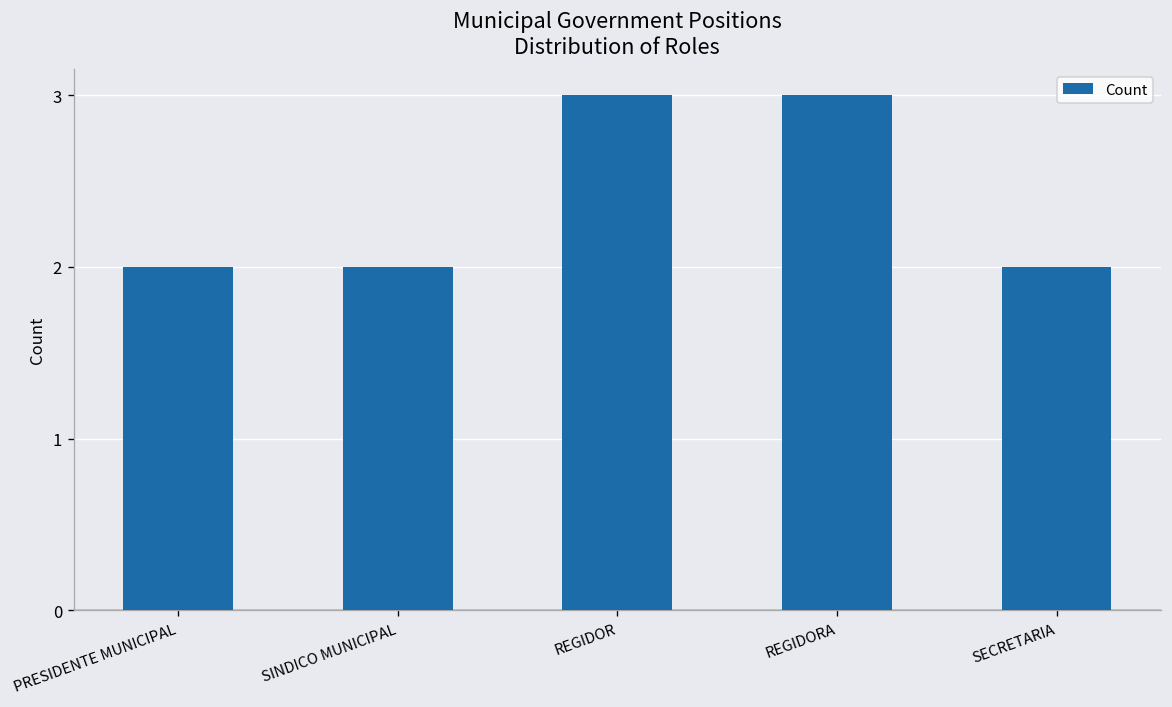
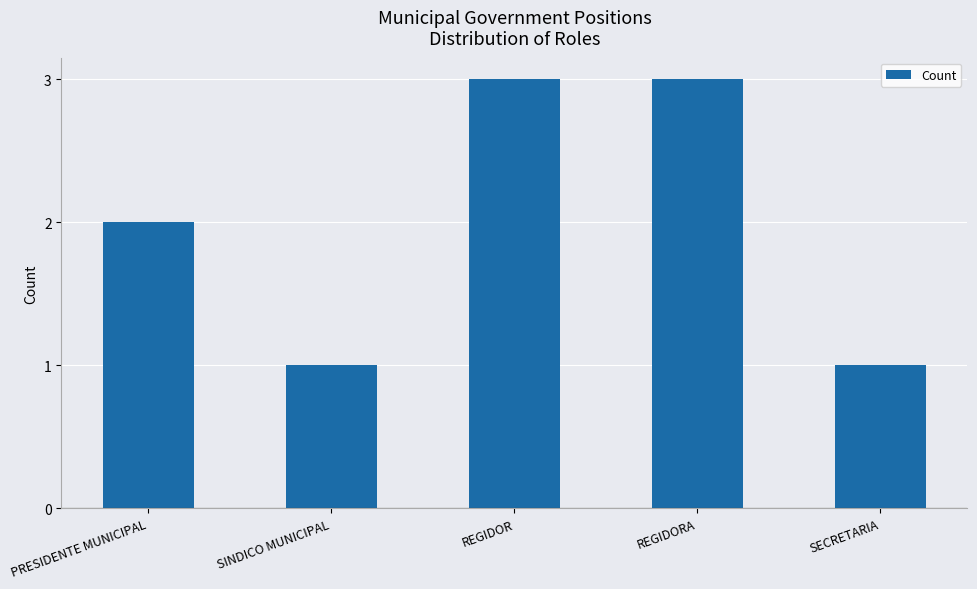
SINDICO MUNICIPAL: 2 -> 1
SECRETARIA: 2 -> 1
